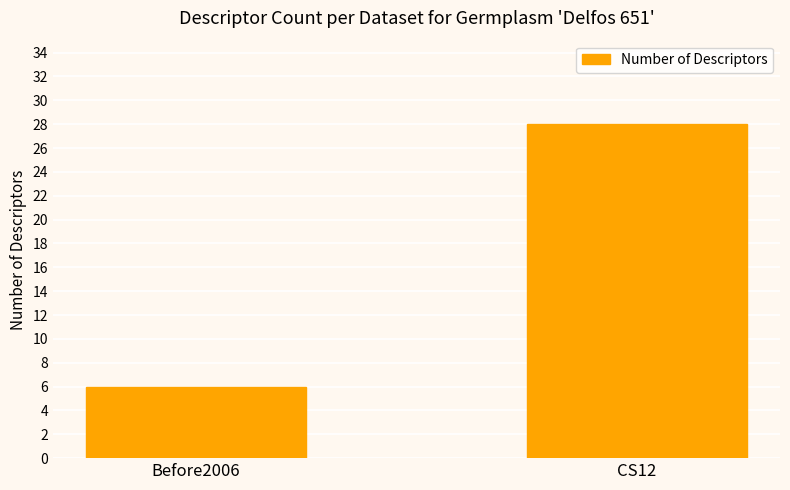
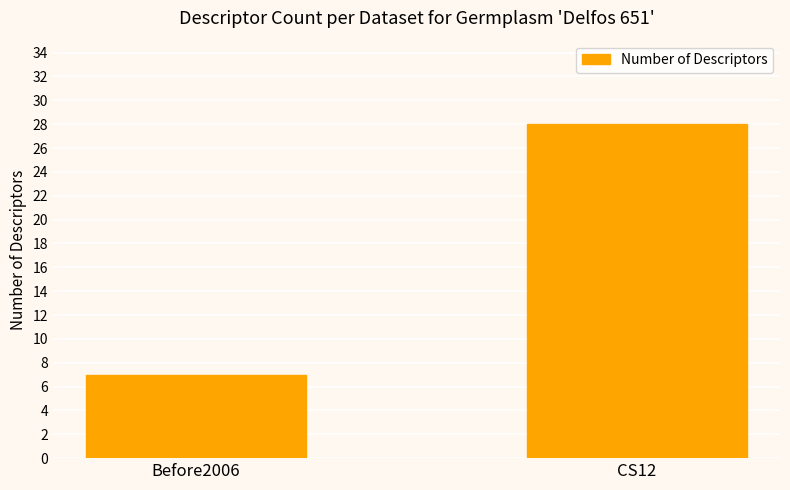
Before2006: 6 -> 7
